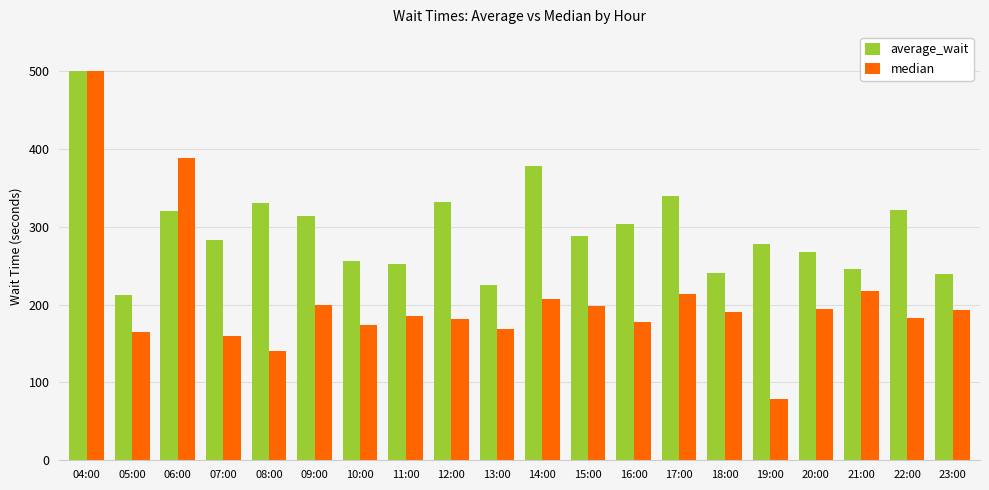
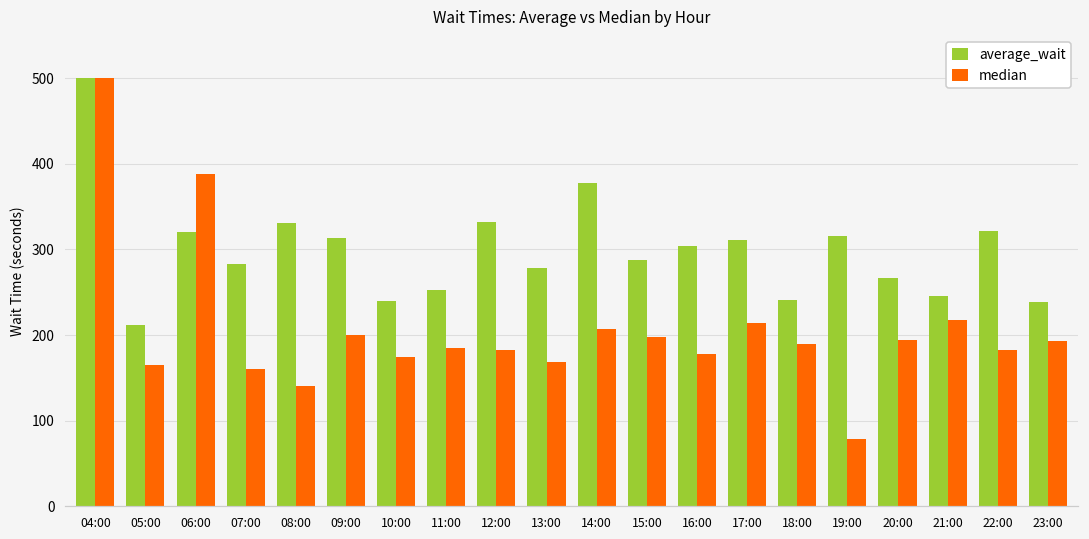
average_wait, 10:00: 260 -> 240
average_wait, 13:00: 220 -> 280
average_wait, 17:00: 340 -> 310
average_wait, 19:00: 280 -> 320
